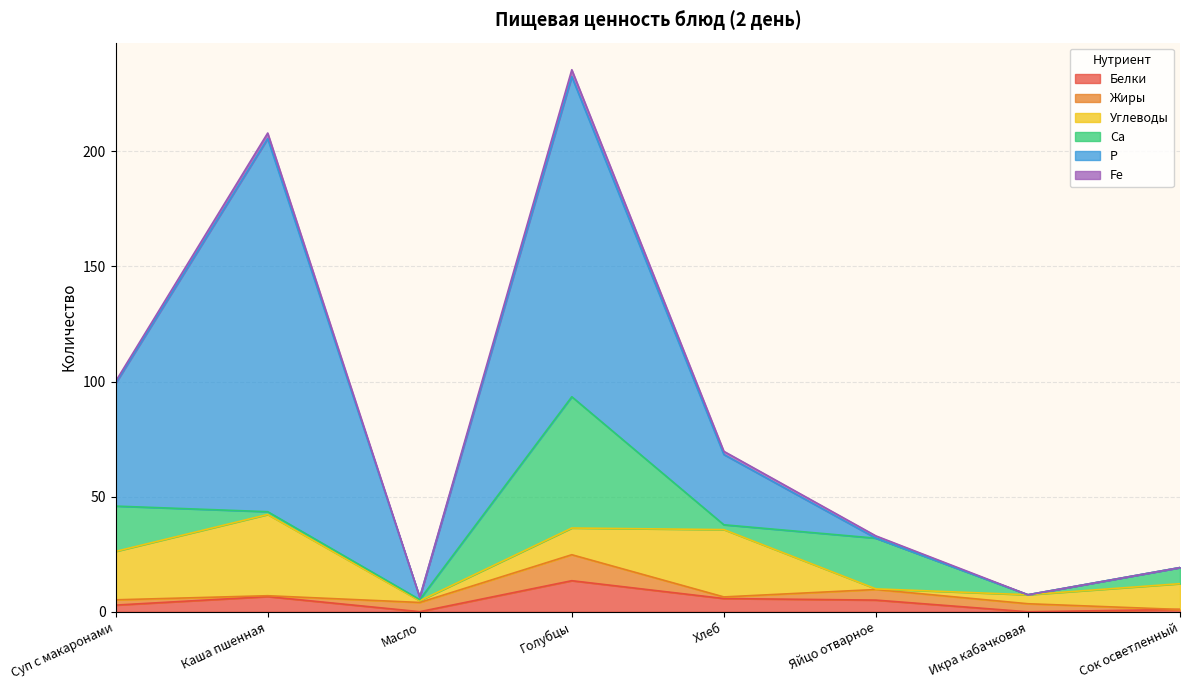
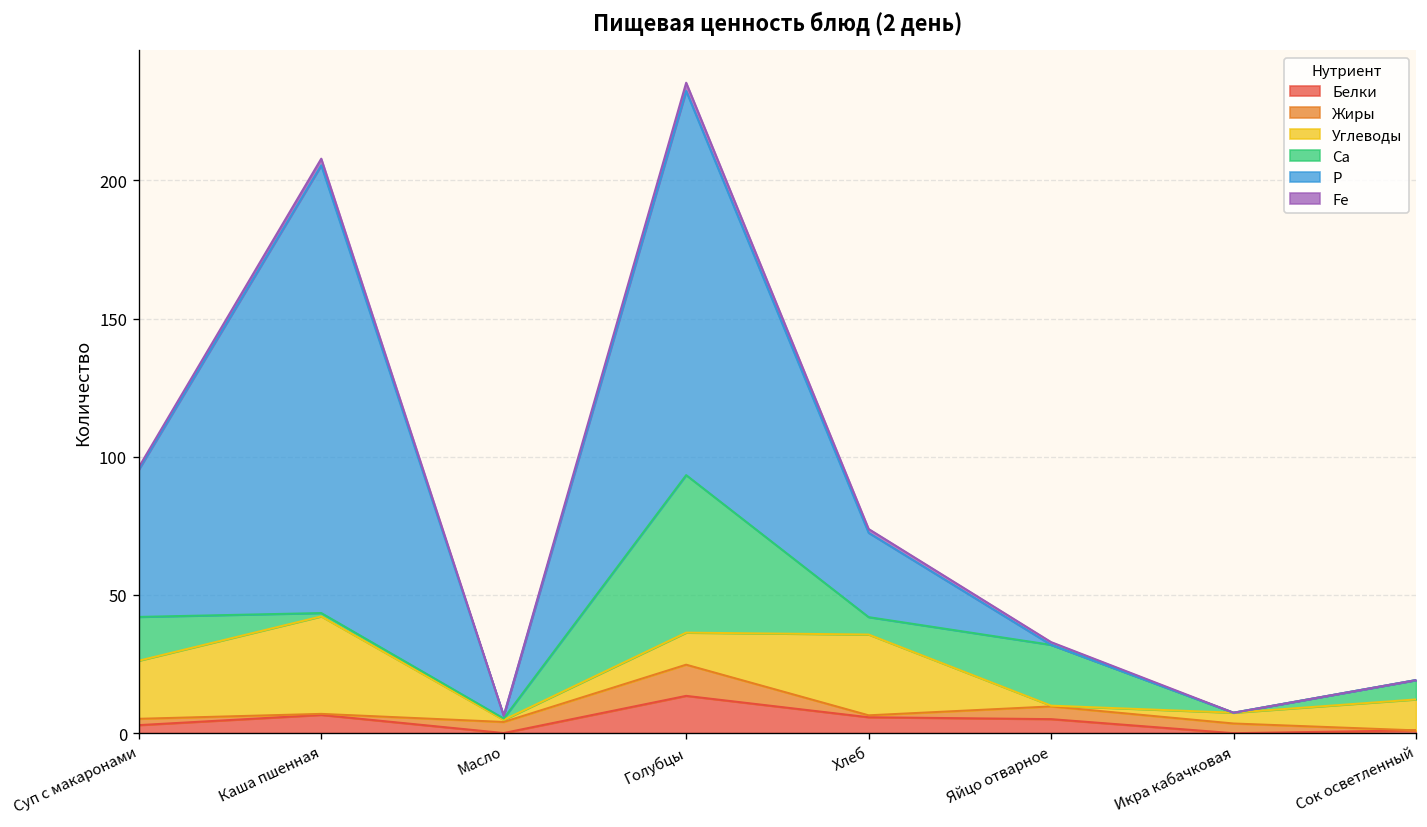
Са, Суп с макаронами: 20 -> 16
Са, Хлеб: 2 -> 6
